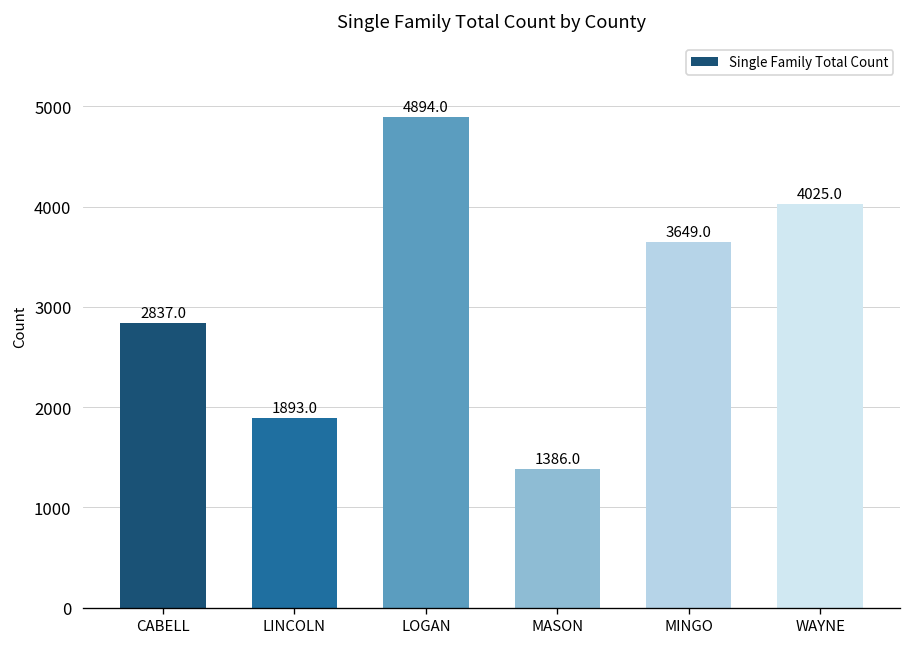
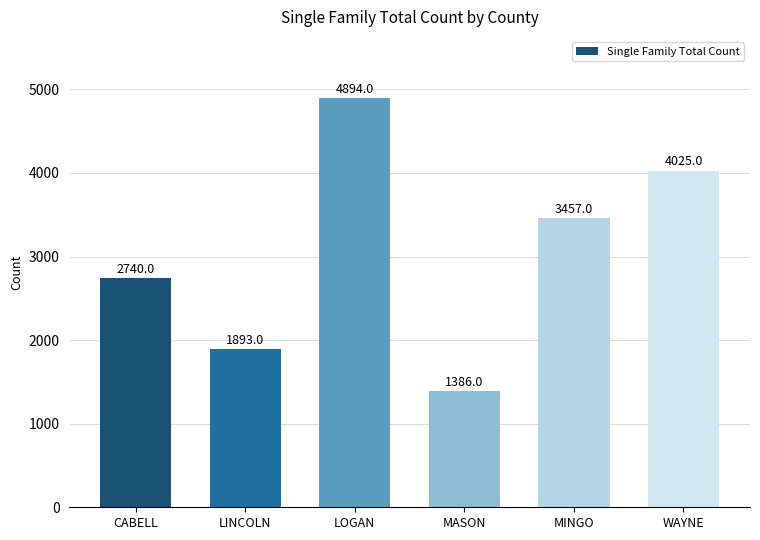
CABELL: 2837.0 -> 2740.0
MINGO: 3649.0 -> 3457.0
